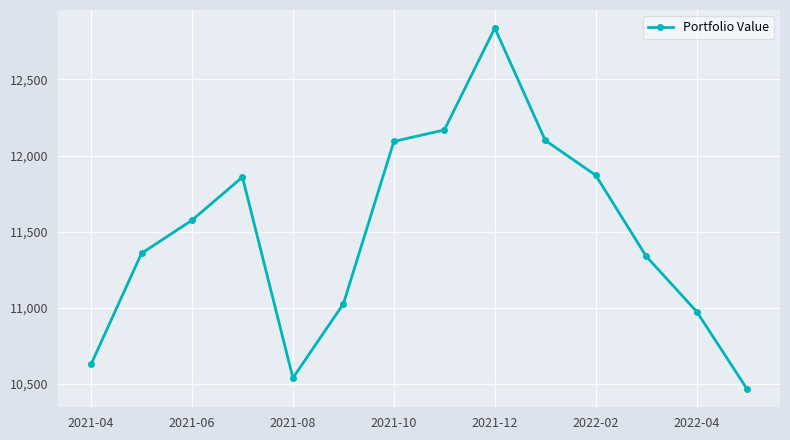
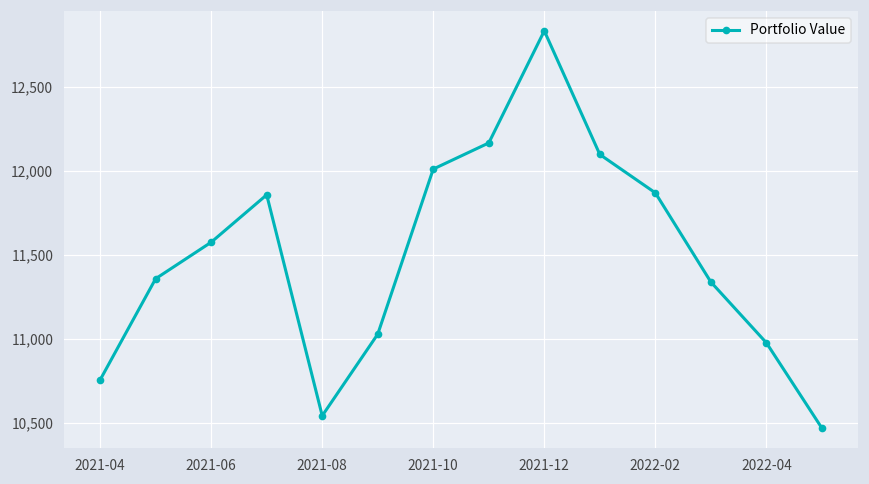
2021-04: 10,630 -> 10,750
2021-10: 12,090 -> 12,010
